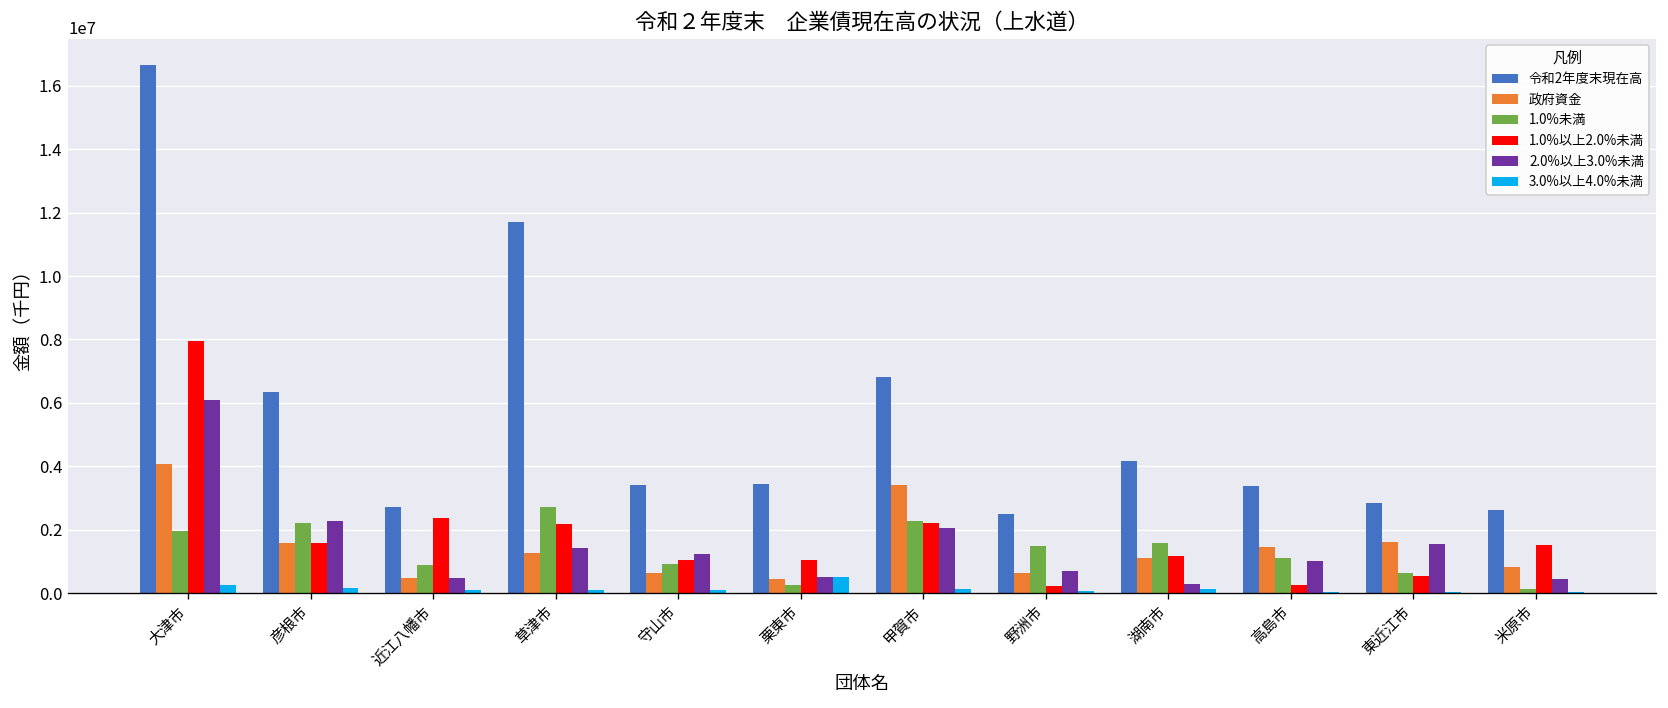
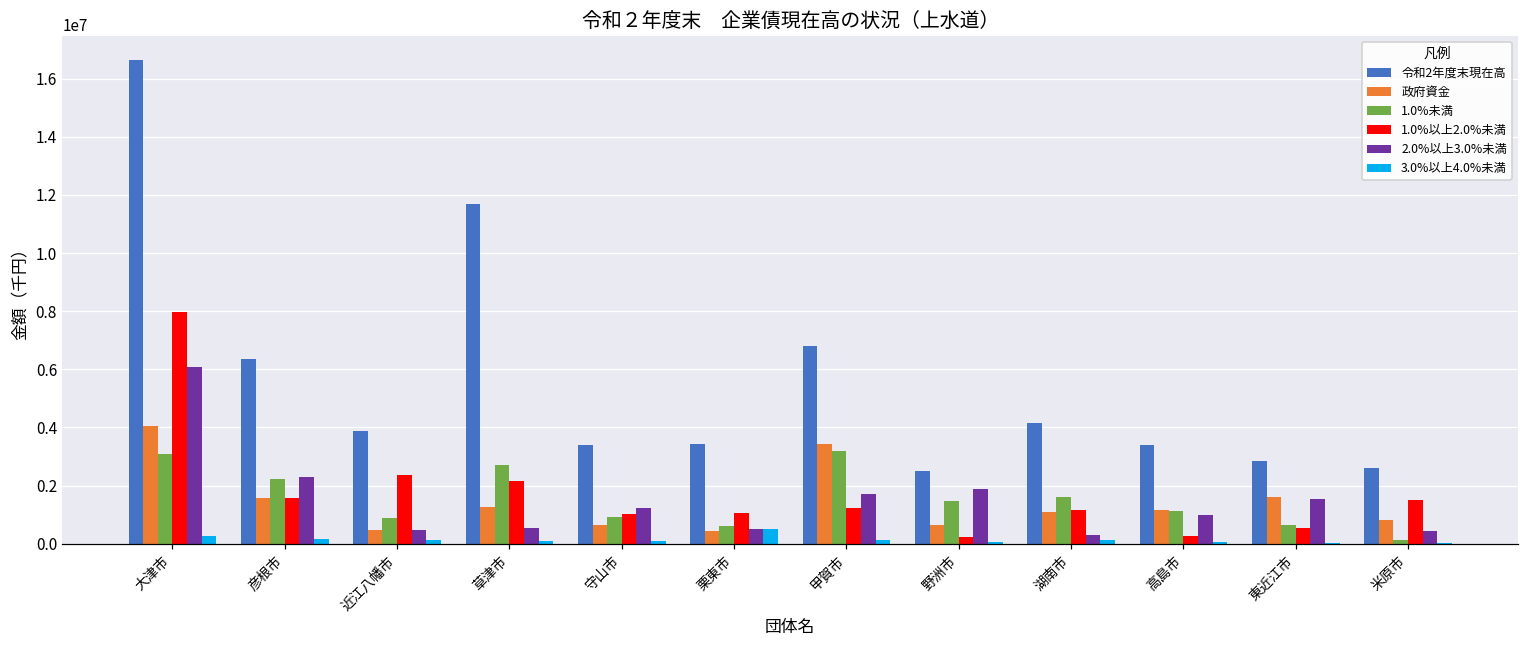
1.0%未満, 大津市: 2000000 -> 3100000
令和2年度末現在高, 近江八幡市: 2700000 -> 3900000
2.0%以上3.0%未満, 草津市: 1400000 -> 600000
1.0%未満, 栗東市: 200000 -> 600000
1.0%未満, 甲賀市: 2300000 -> 3200000
1.0%以上2.0%未満, 甲賀市: 2200000 -> 1200000
2.0%以上3.0%未満, 甲賀市: 2100000 -> 1700000
2.0%以上3.0%未満, 野洲市: 700000 -> 1900000
政府資金, 高島市: 1500000 -> 1100000
